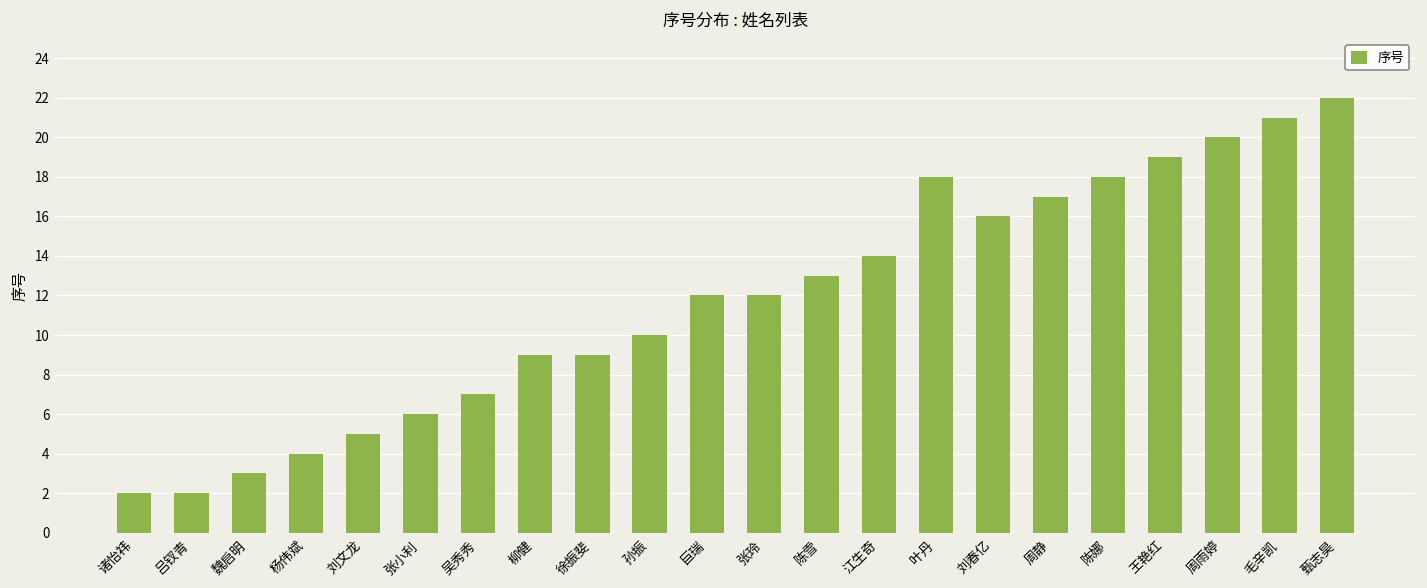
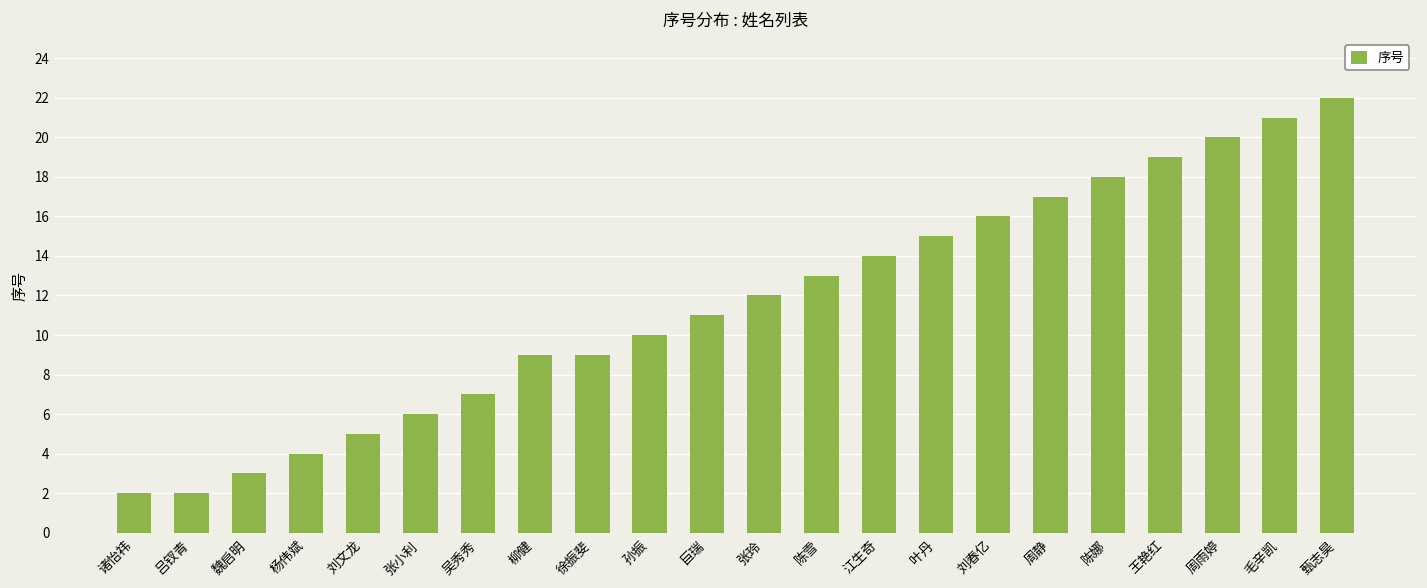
巨瑞: 12 -> 11
叶丹: 18 -> 15
